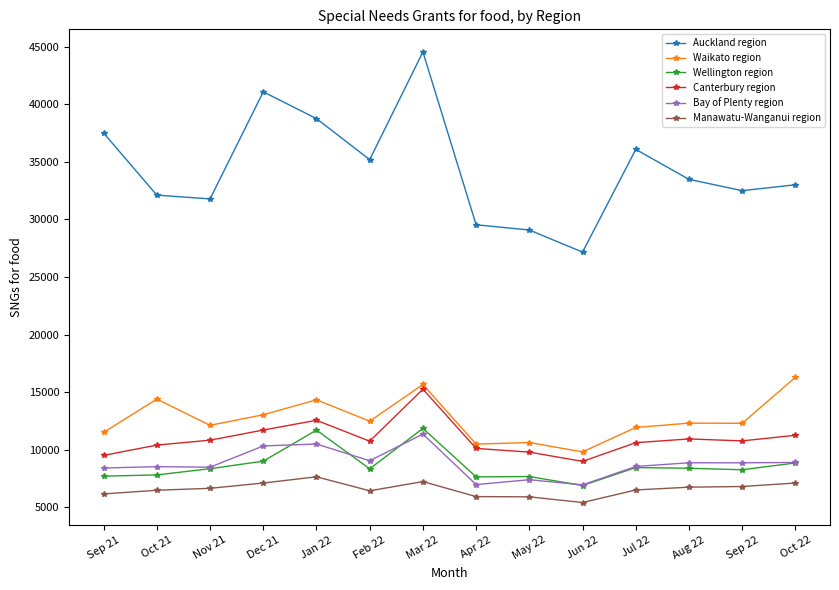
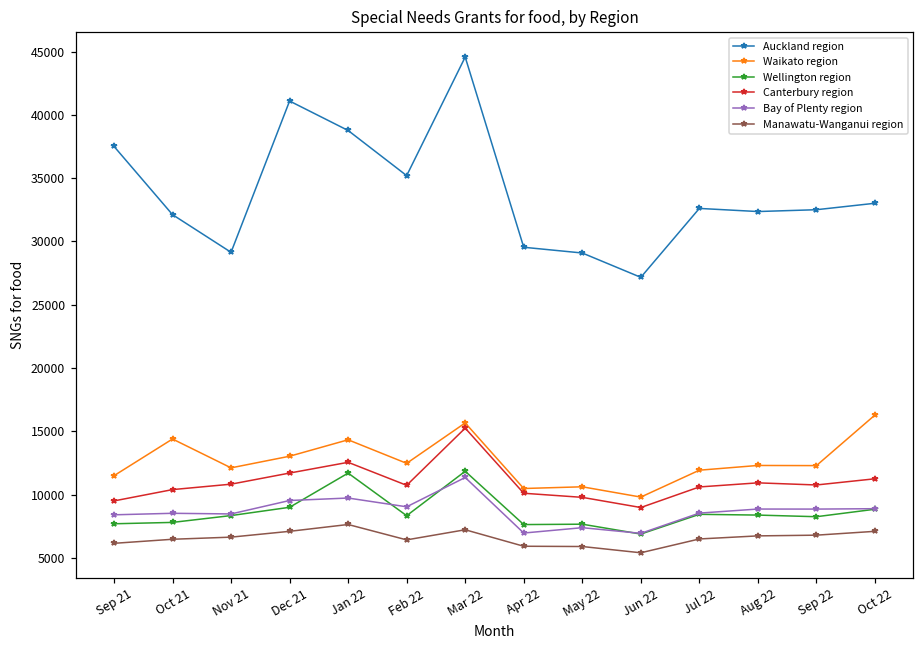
Auckland region, Nov 21: 31800 -> 29100
Bay of Plenty region, Dec 21: 10300 -> 9500
Bay of Plenty region, Jan 22: 10500 -> 9700
Auckland region, Jul 22: 36100 -> 32600
Auckland region, Aug 22: 33500 -> 32400
